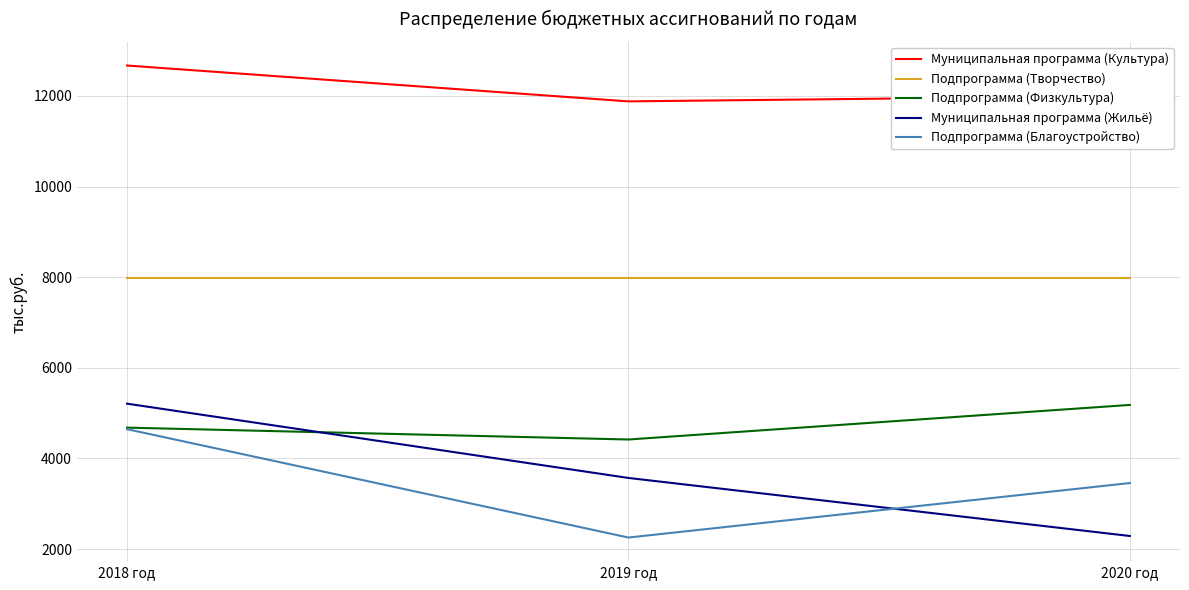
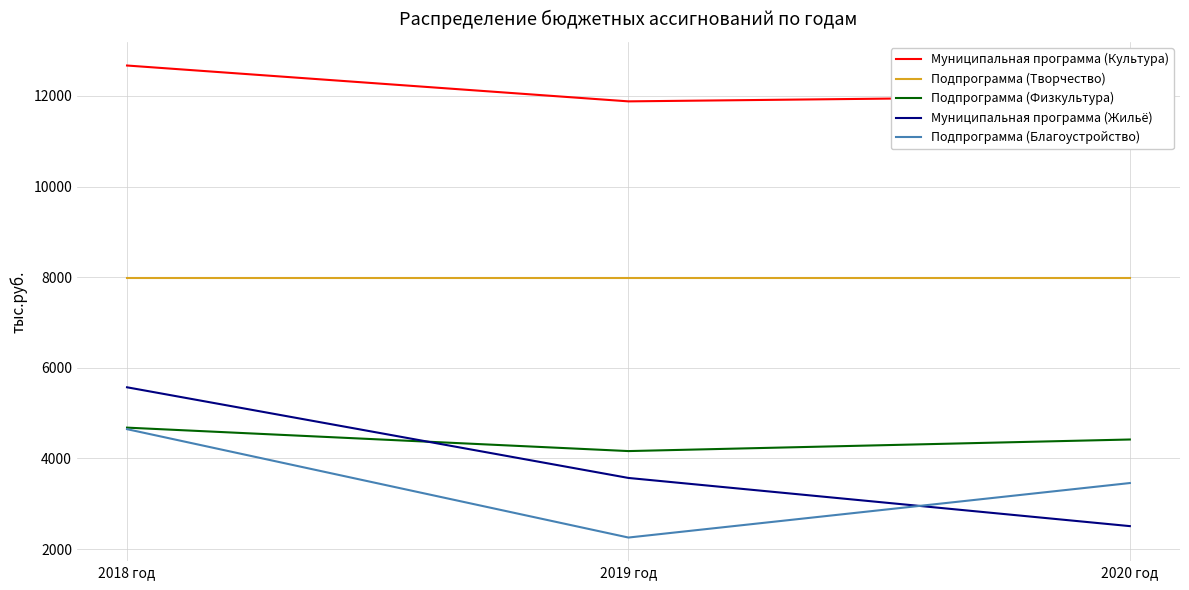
Муниципальная программа (Жильё), 2018 год: 5200 -> 5600
Подпрограмма (Физкультура), 2019 год: 4400 -> 4200
Подпрограмма (Физкультура), 2020 год: 5200 -> 4400
Муниципальная программа (Жильё), 2020 год: 2300 -> 2500
